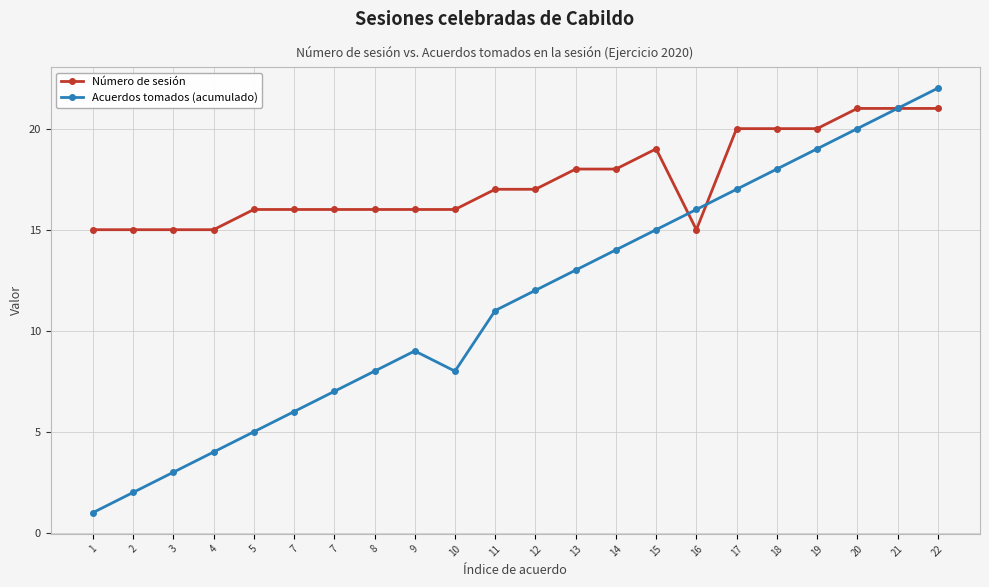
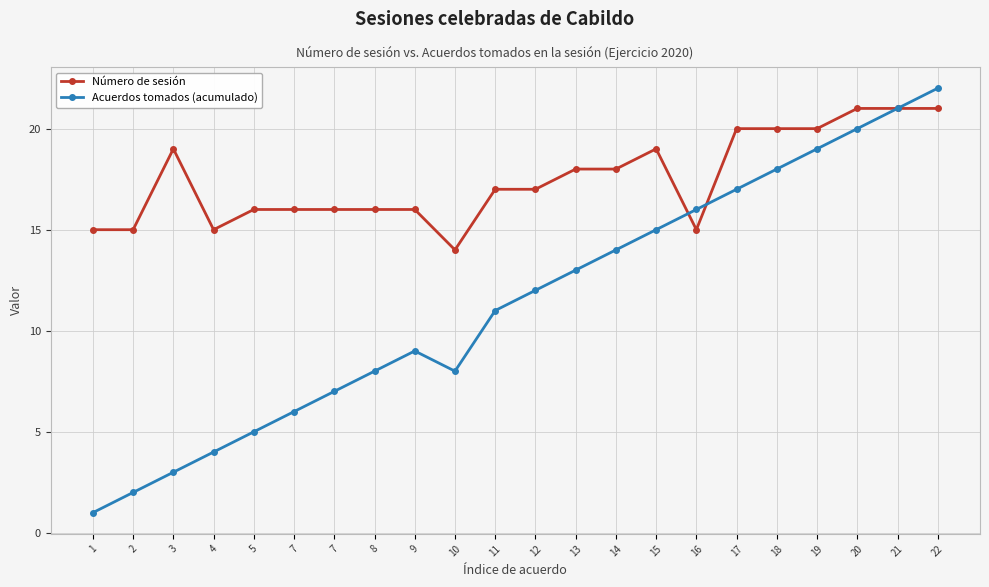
Número de sesión, 3: 15 -> 19
Número de sesión, 10: 16 -> 14
